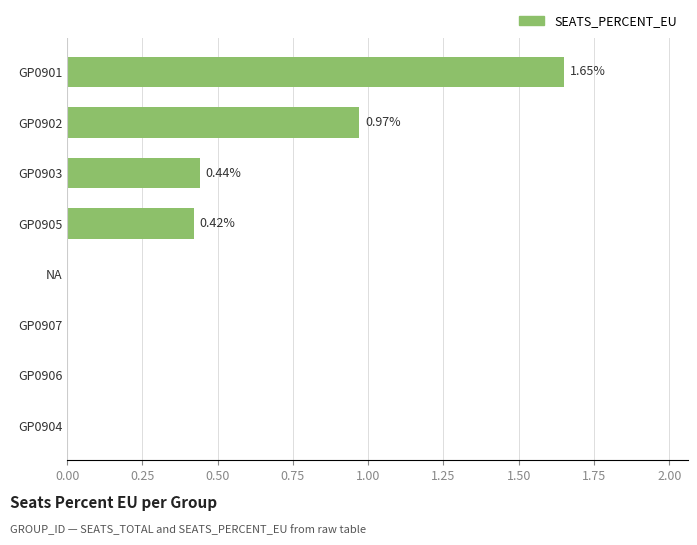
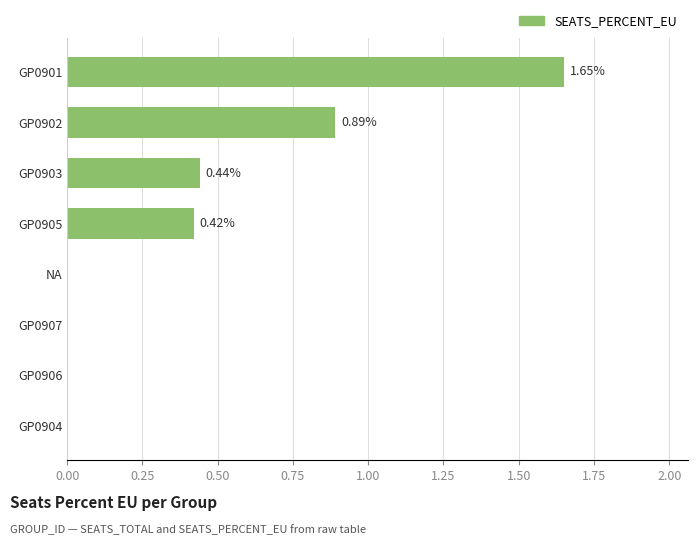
GP0902: 0.97% -> 0.89%
